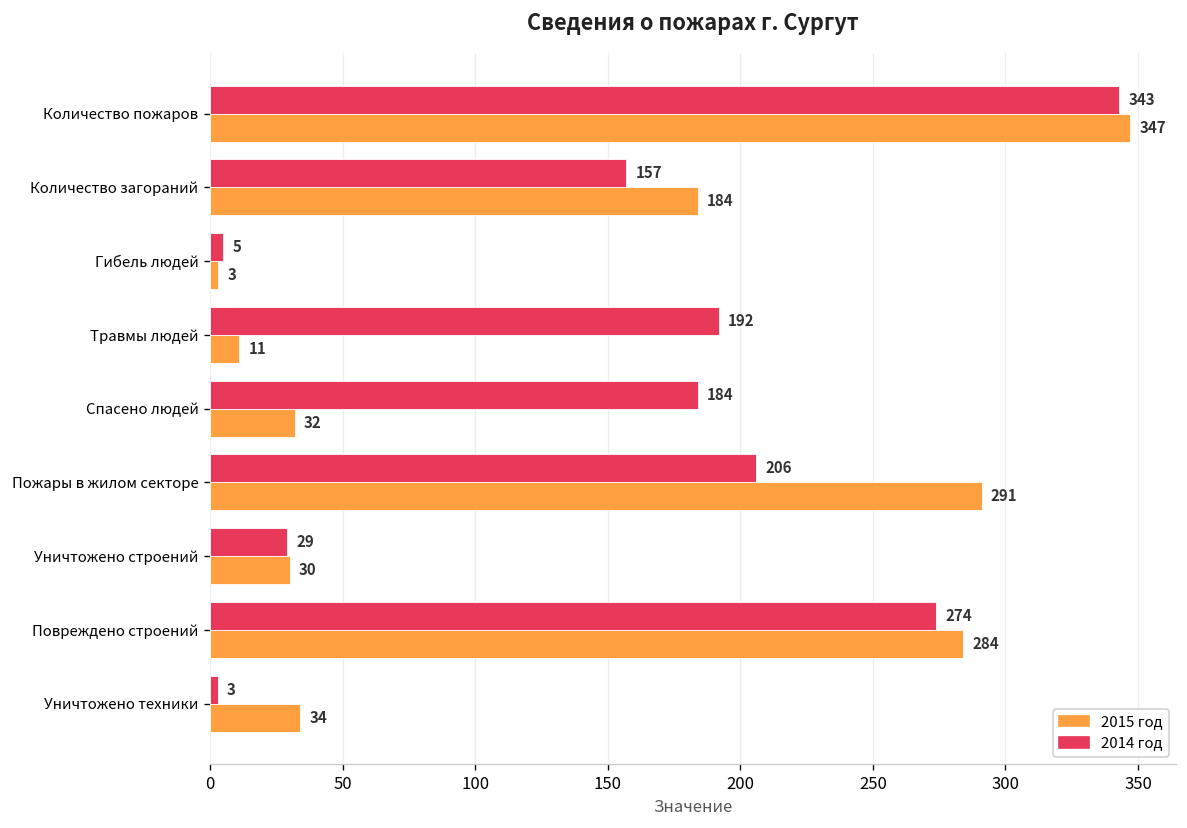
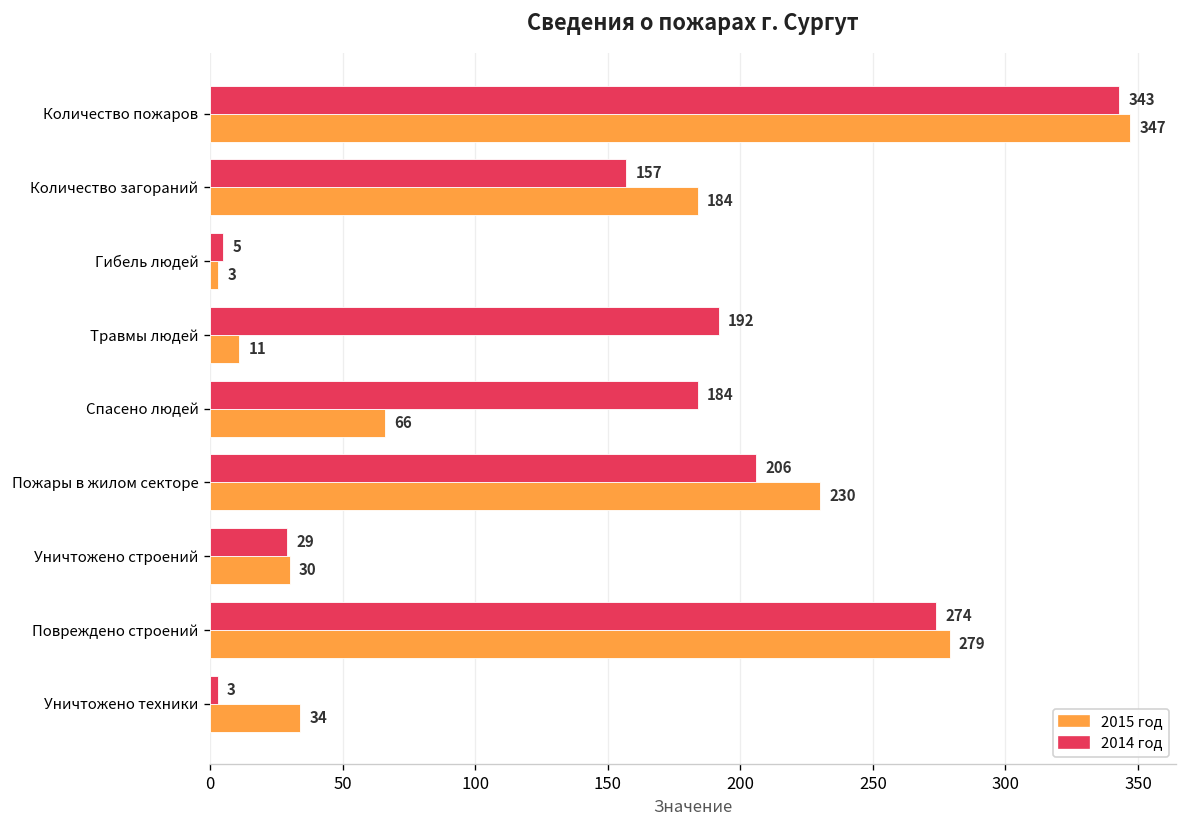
2015 год, Спасено людей: 32 -> 66
2015 год, Пожары в жилом секторе: 291 -> 230
2015 год, Повреждено строений: 284 -> 279
